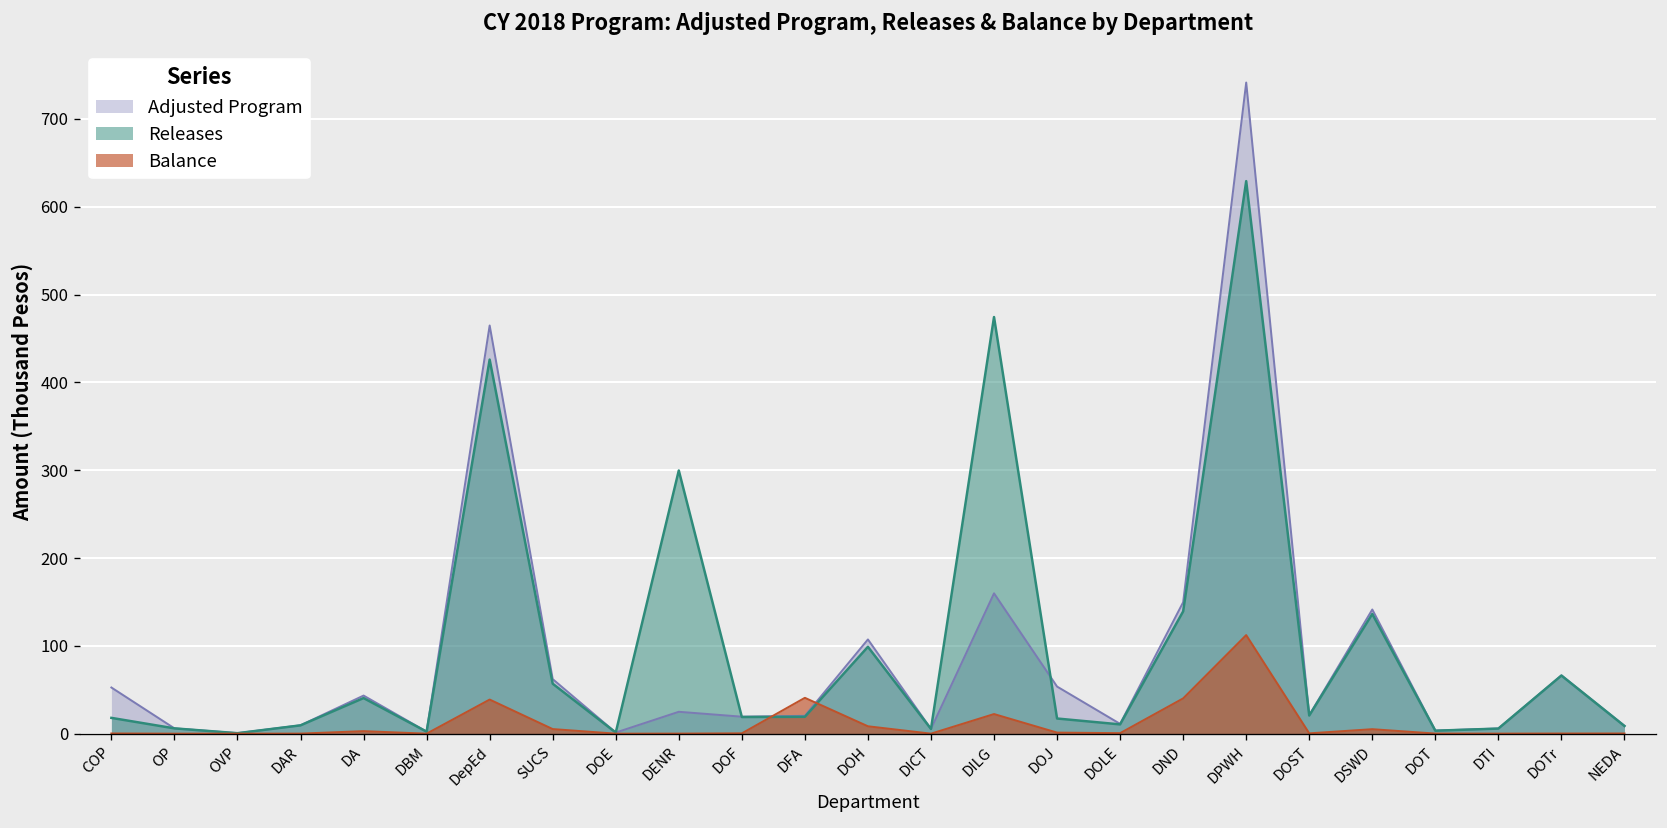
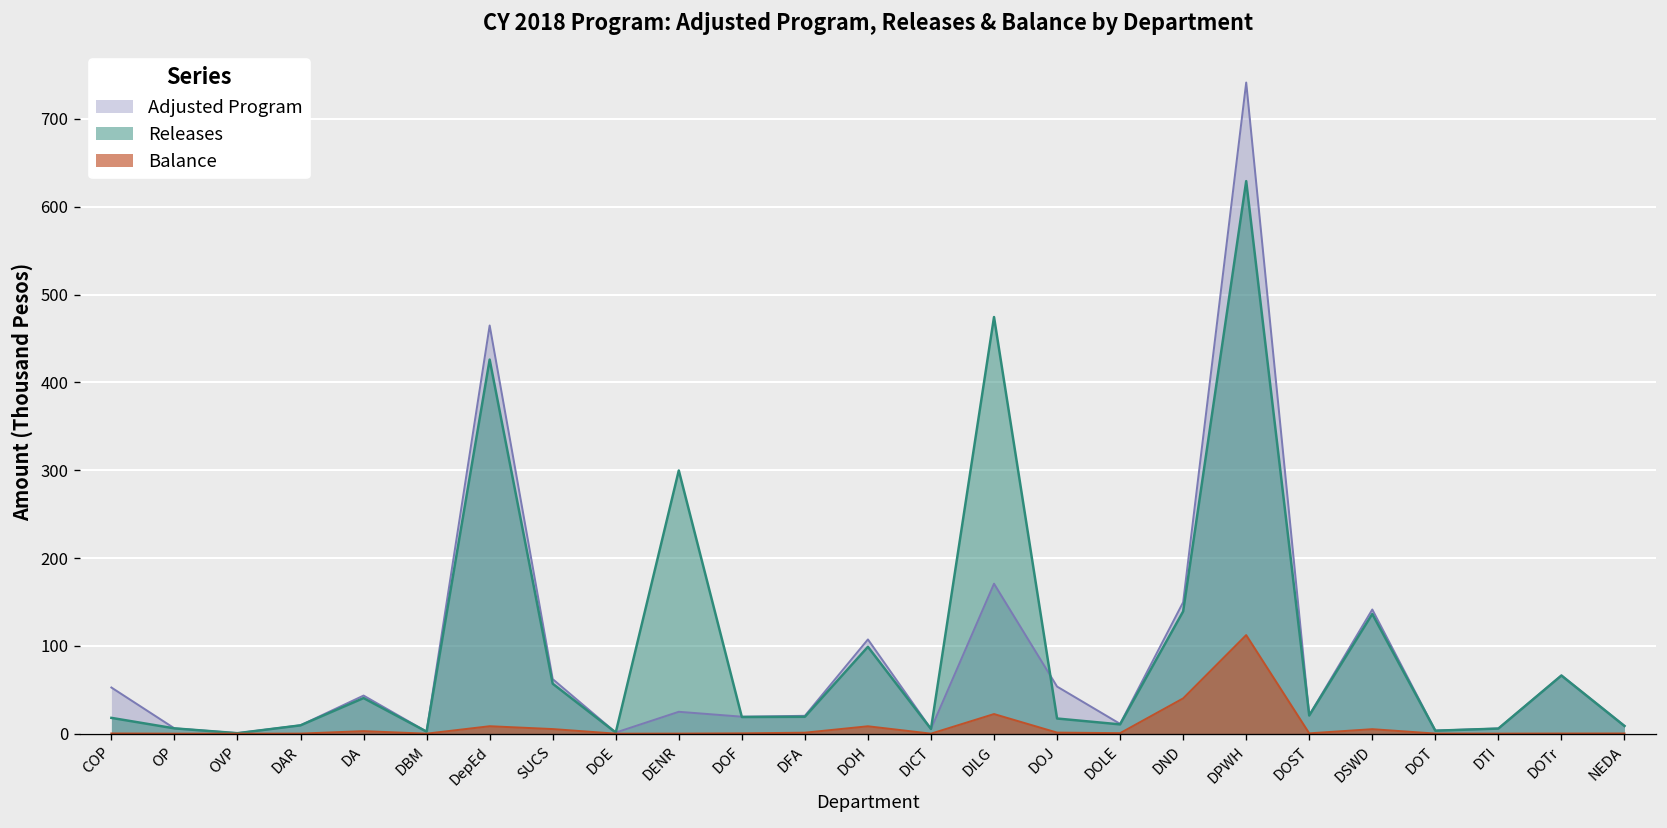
Balance, DepEd: 40 -> 10
Balance, DFA: 40 -> 0
Adjusted Program, DILG: 160 -> 170
